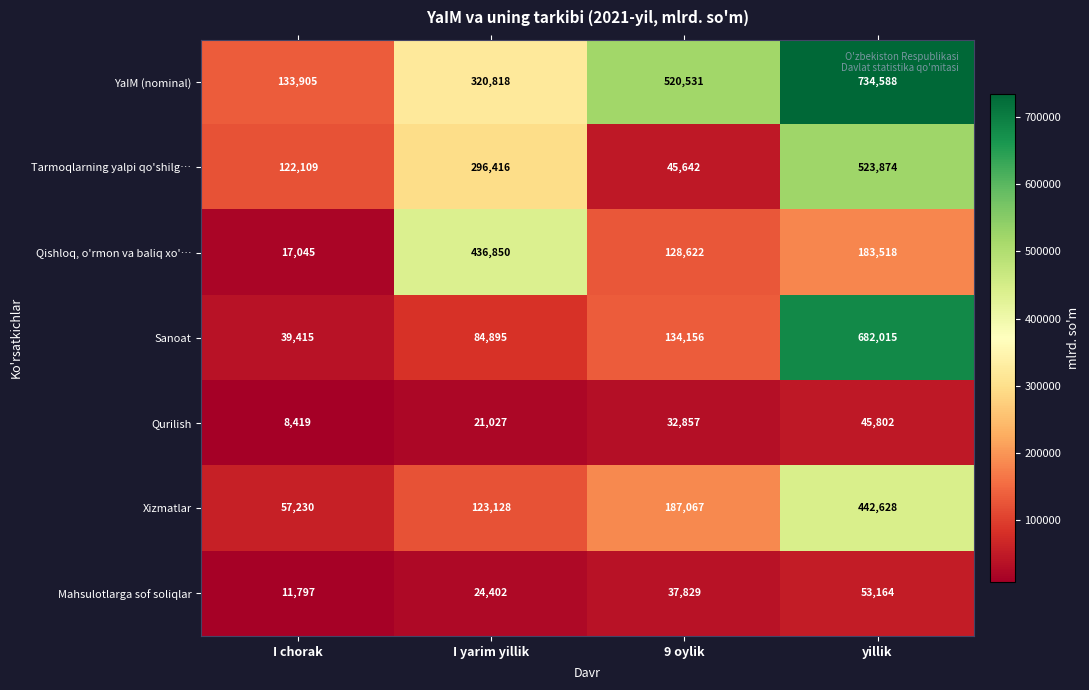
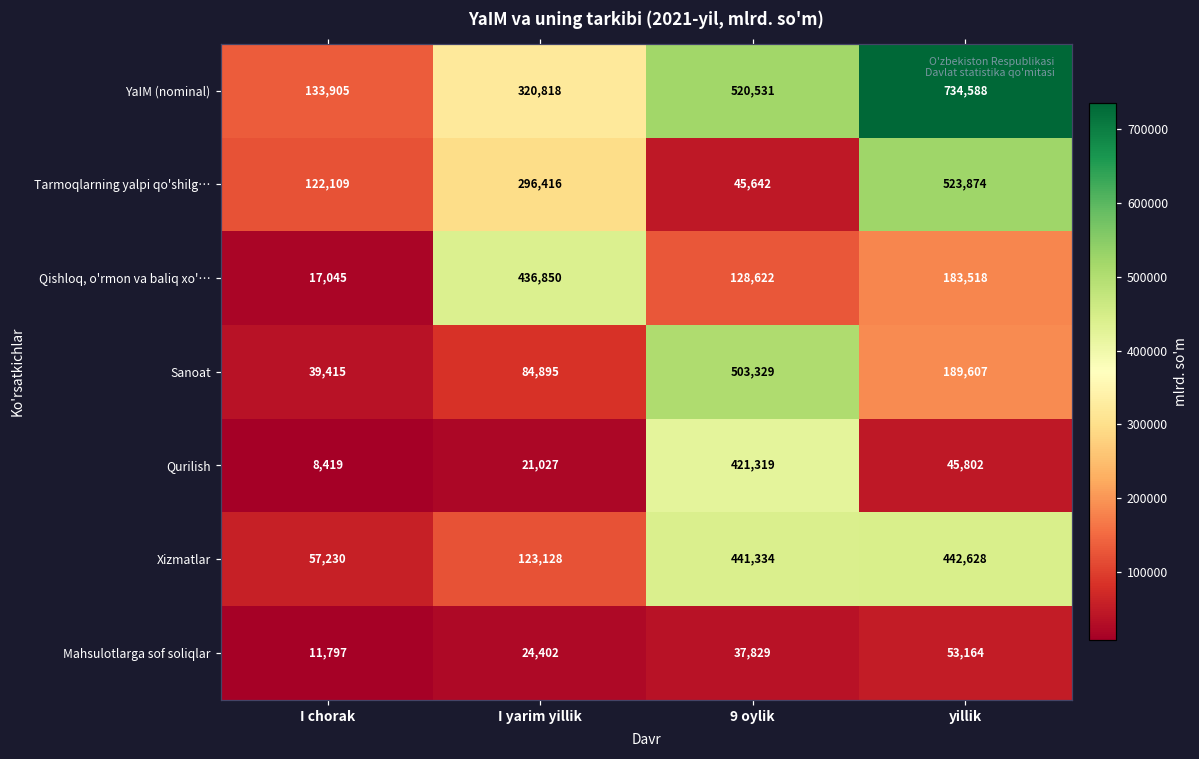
Sanoat, 9 oylik: 134,156 -> 503,329
Sanoat, yillik: 682,015 -> 189,607
Qurilish, 9 oylik: 32,857 -> 421,319
Xizmatlar, 9 oylik: 187,067 -> 441,334
